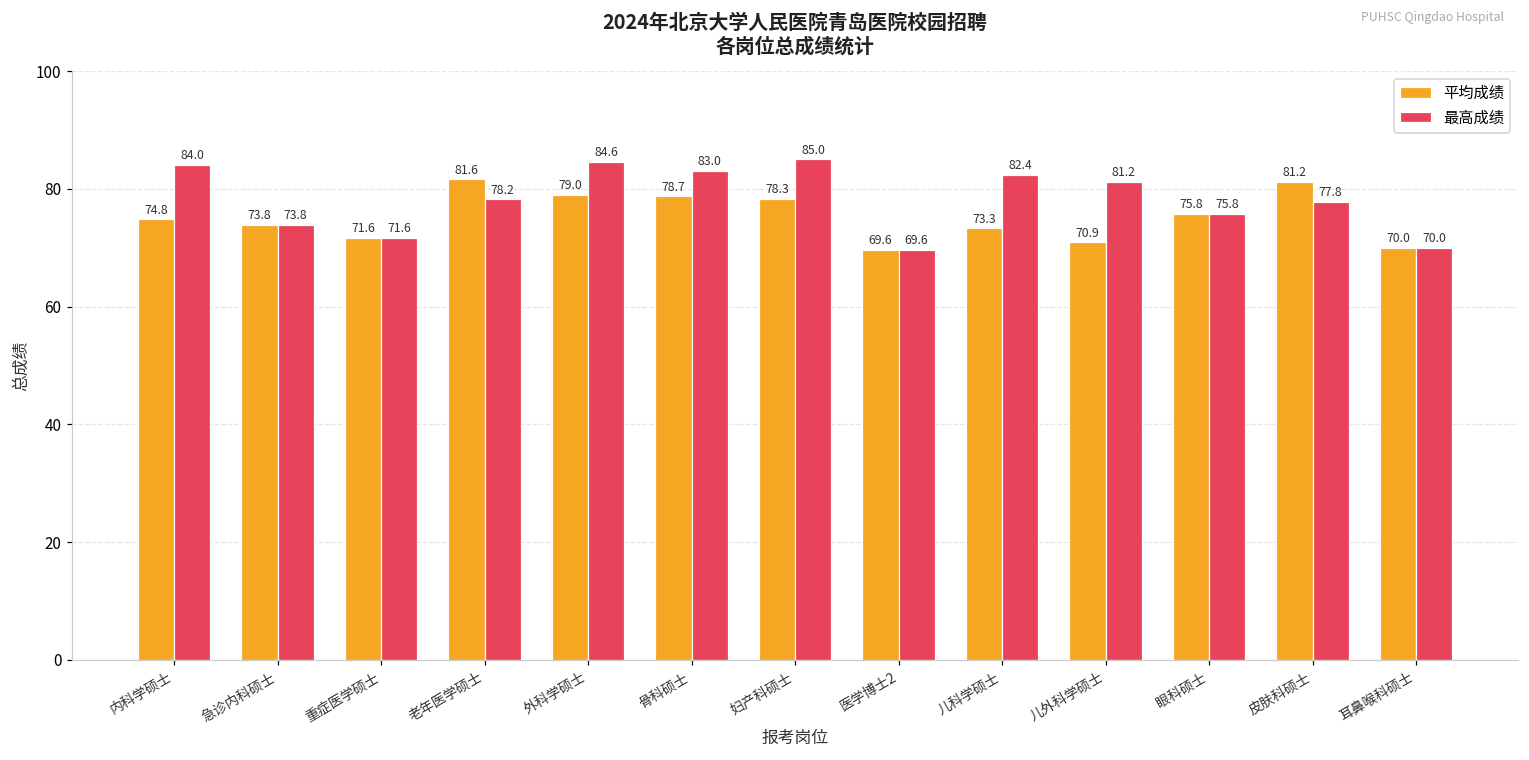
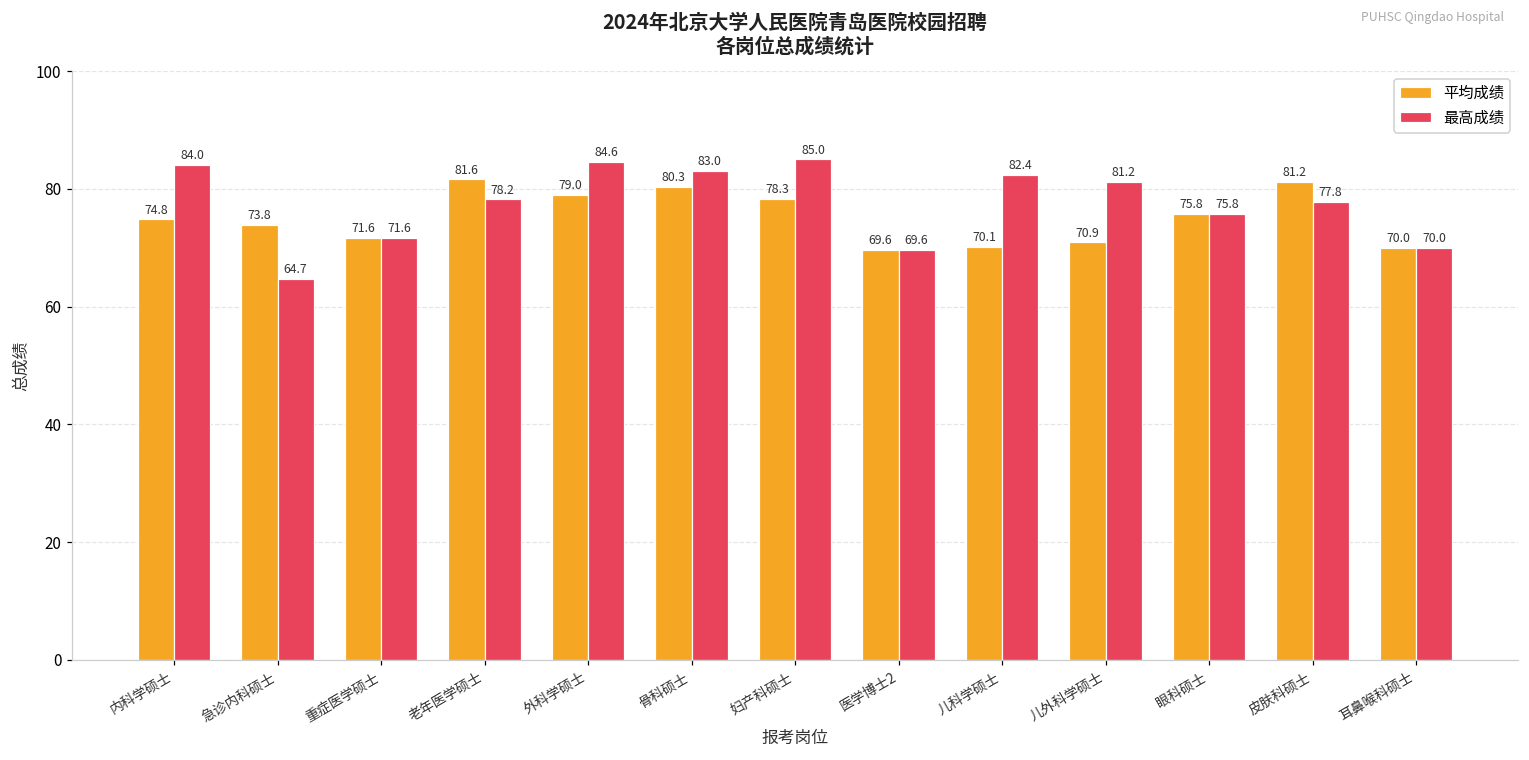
最高成绩, 急诊内科硕士: 73.8 -> 64.7
平均成绩, 骨科硕士: 78.7 -> 80.3
平均成绩, 儿科学硕士: 73.3 -> 70.1
